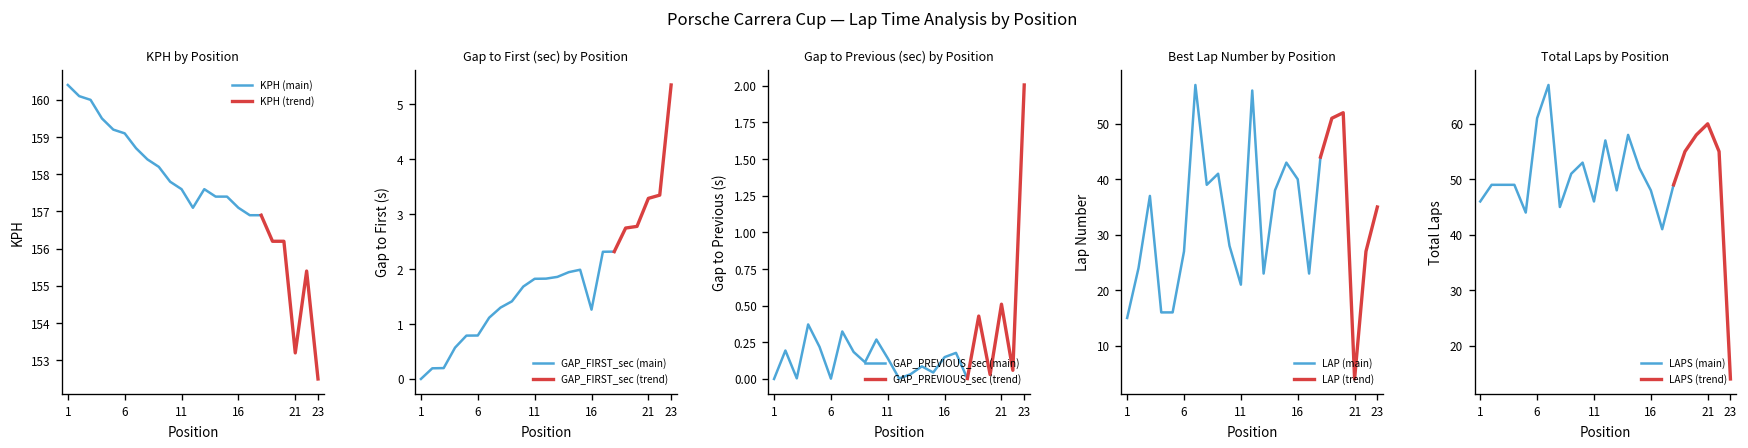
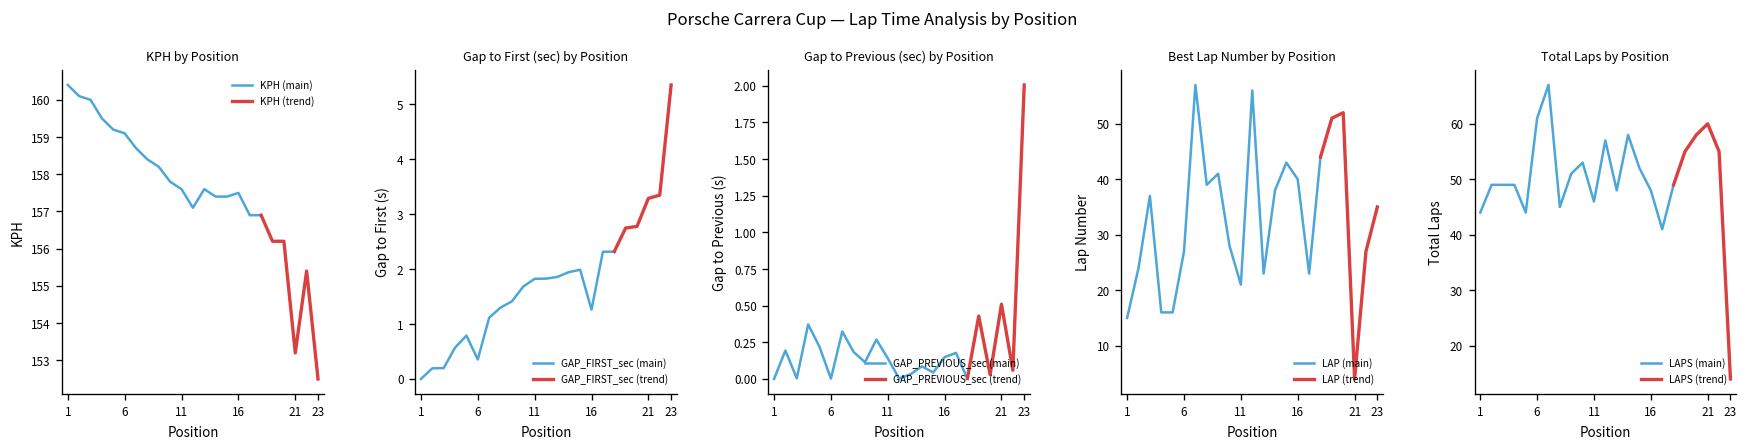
KPH by Position, KPH (main), 16: 157.1 -> 157.5
Gap to First (sec) by Position, GAP_FIRST_sec (main), 6: 0.8 -> 0.4
Total Laps by Position, LAPS (main), 1: 46 -> 44
